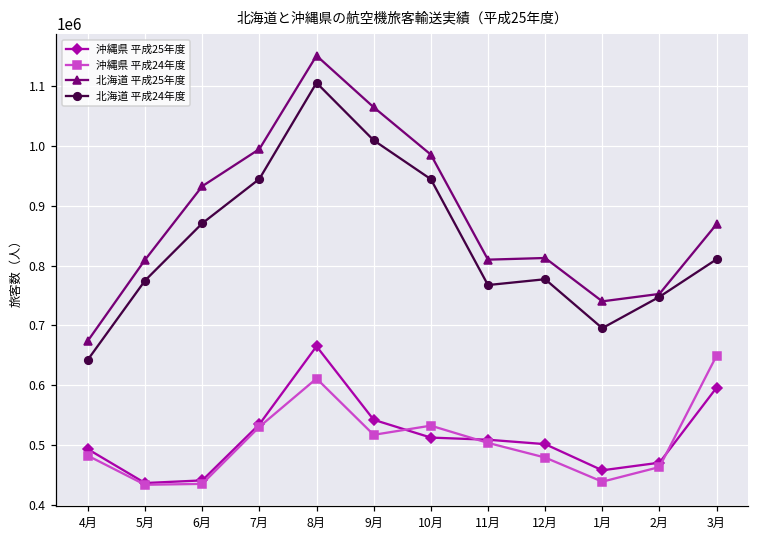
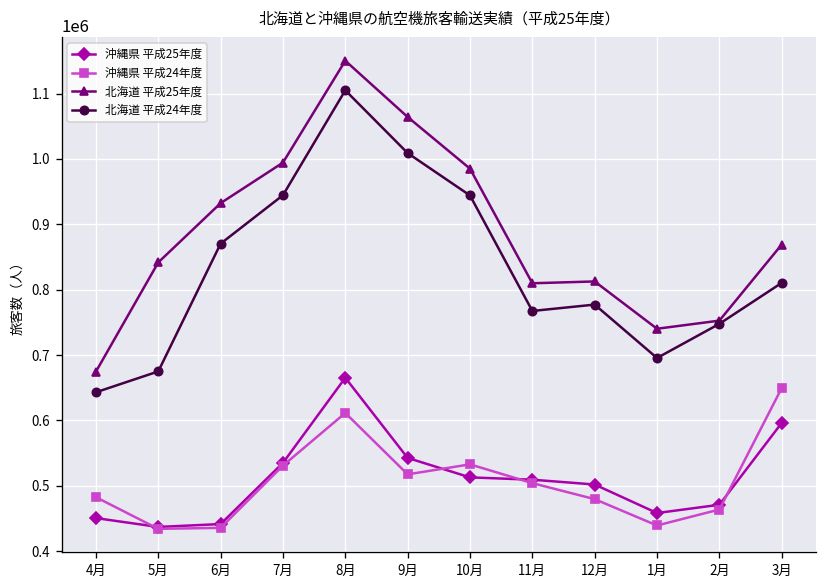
沖縄県 平成25年度, 4月: 490000 -> 450000
北海道 平成25年度, 5月: 810000 -> 840000
北海道 平成24年度, 5月: 770000 -> 670000
